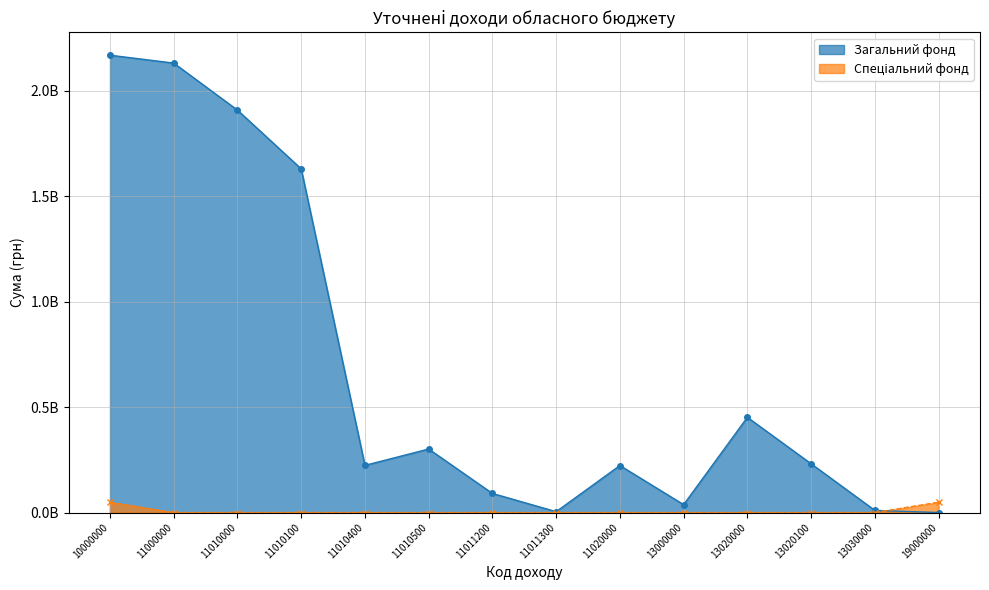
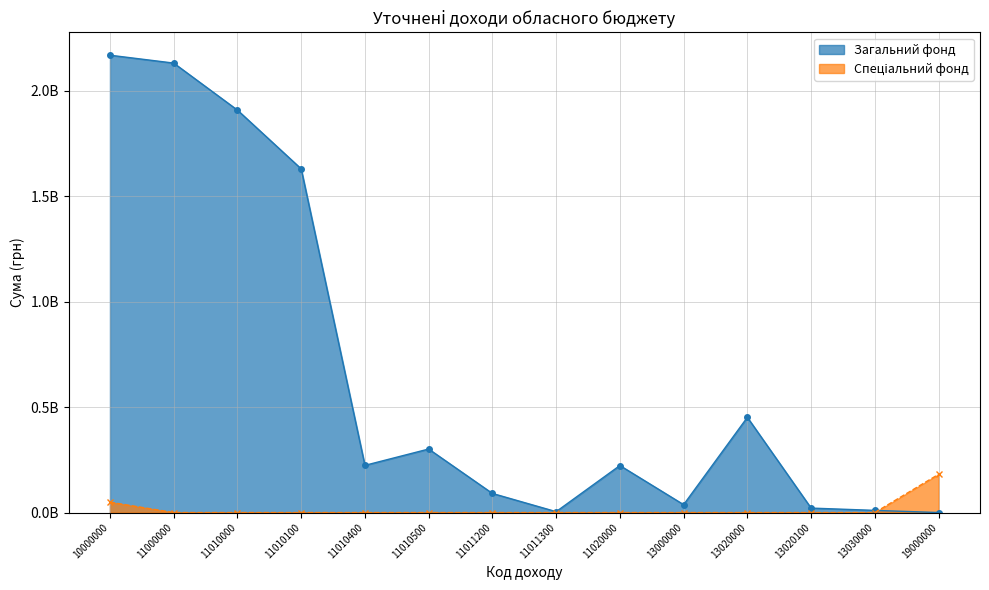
Загальний фонд, 13020100: 230000000 -> 20000000
Спеціальний фонд, 19000000: 50000000 -> 180000000
